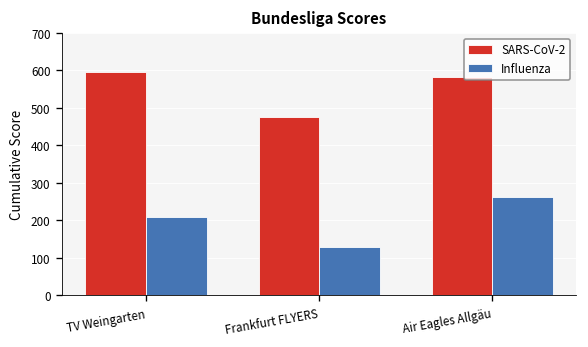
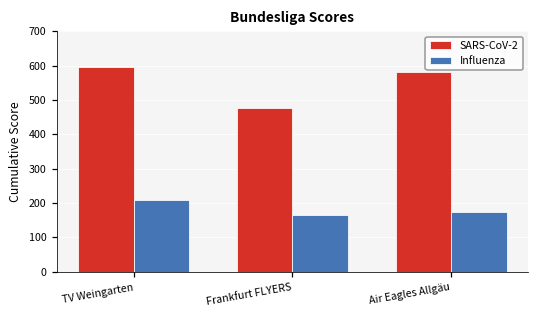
Influenza, Frankfurt FLYERS: 130 -> 160
Influenza, Air Eagles Allgäu: 260 -> 170
